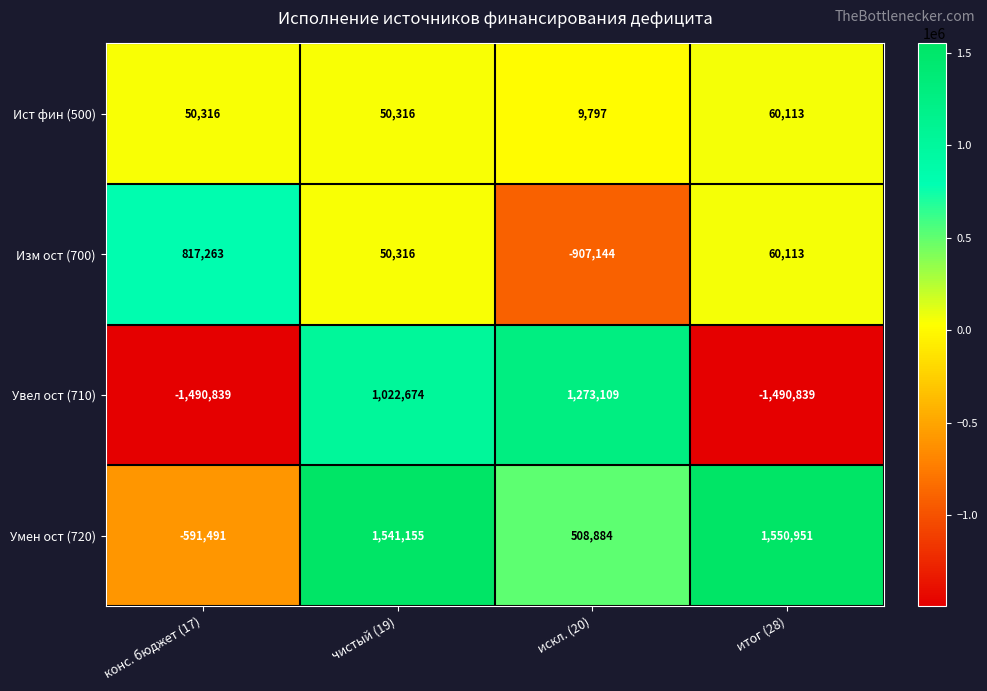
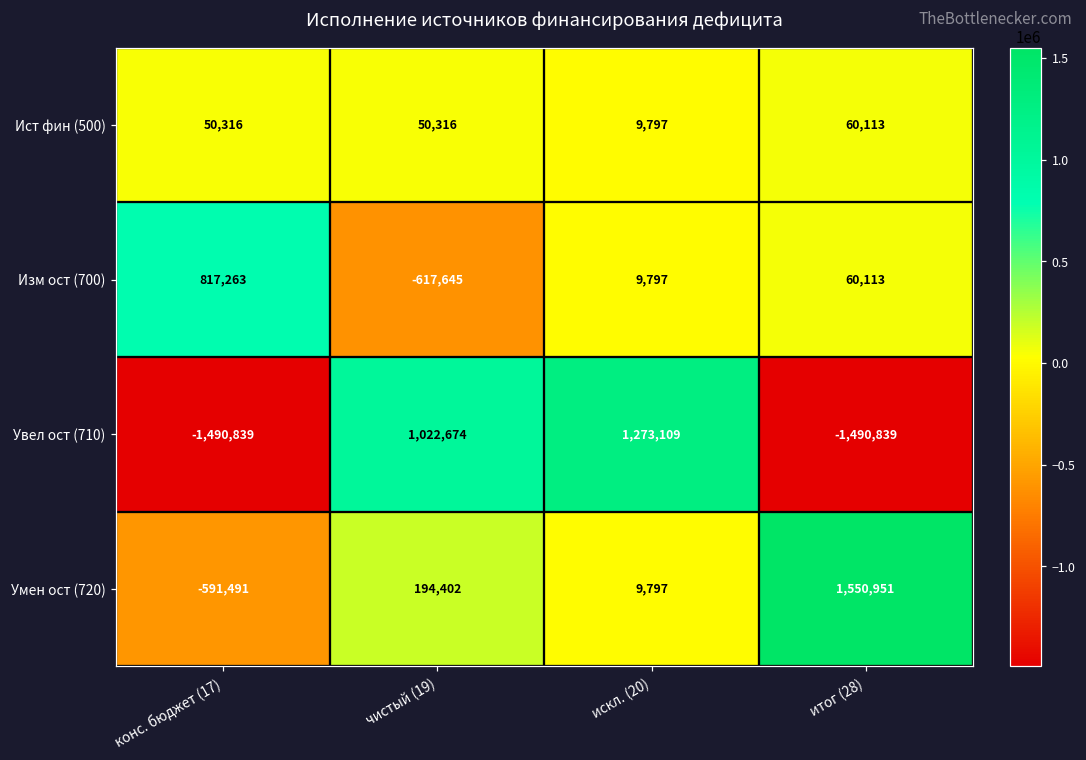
Изм ост (700), чистый (19): 50,316 -> -617,645
Изм ост (700), искл. (20): -907,144 -> 9,797
Умен ост (720), чистый (19): 1,541,155 -> 194,402
Умен ост (720), искл. (20): 508,884 -> 9,797
